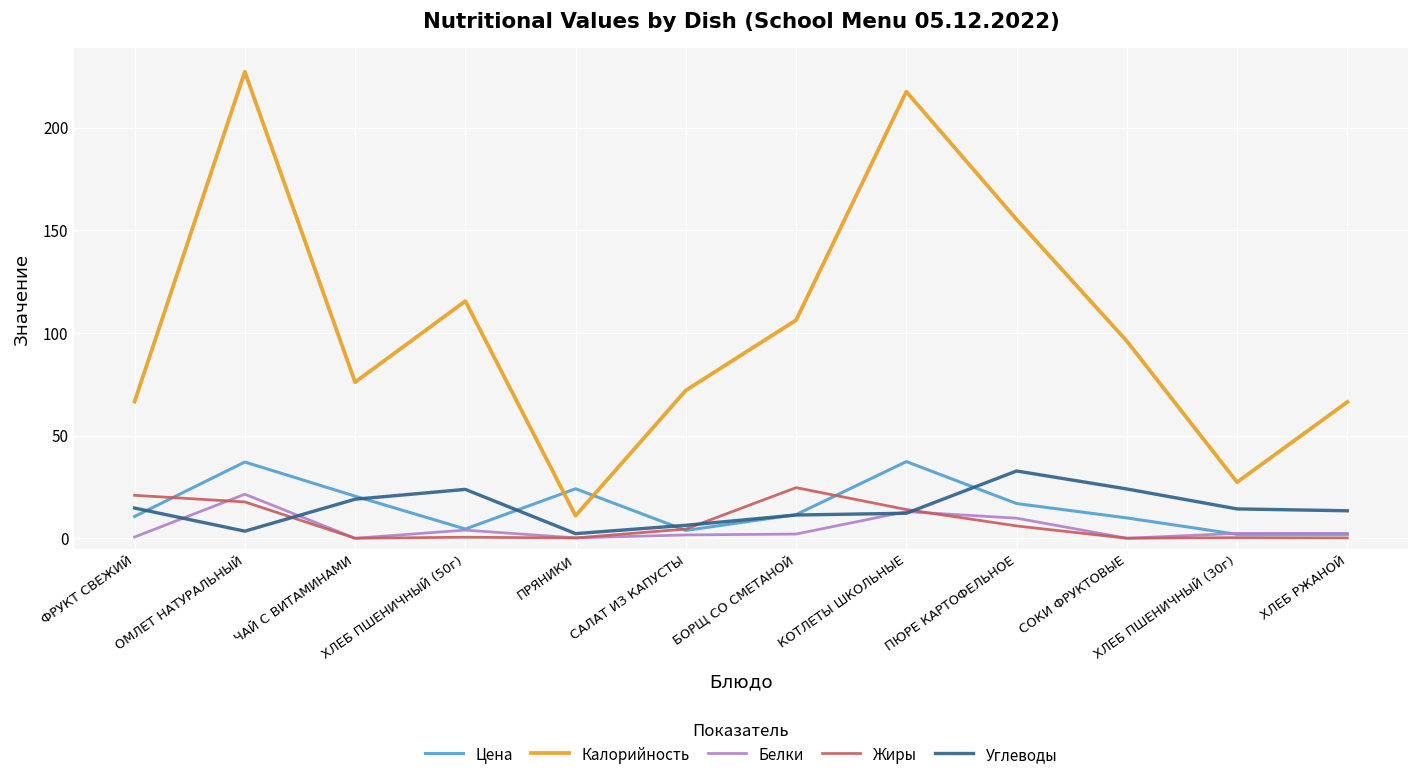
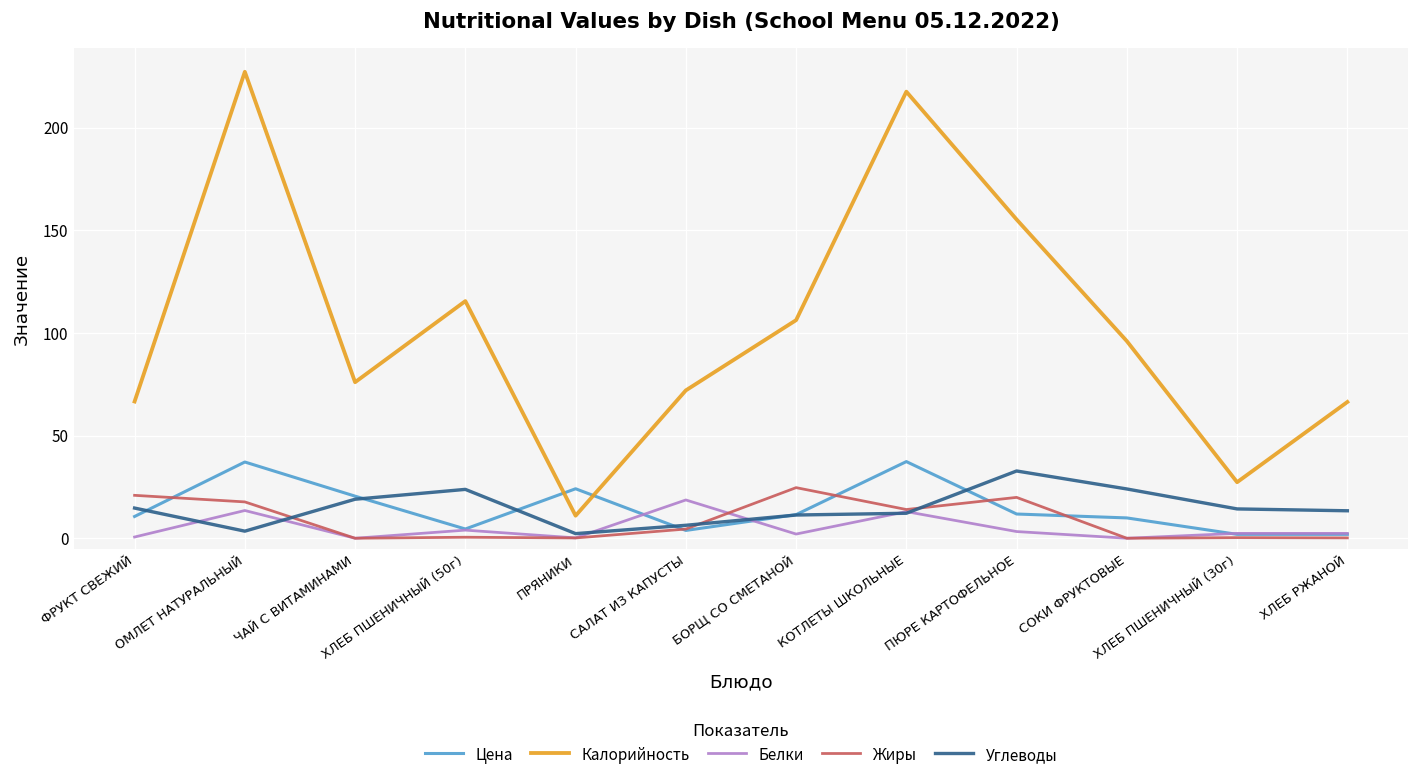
Белки, ОМЛЕТ НАТУРАЛЬНЫЙ: 21 -> 14
Белки, САЛАТ ИЗ КАПУСТЫ: 2 -> 19
Цена, ПЮРЕ КАРТОФЕЛЬНОЕ: 17 -> 12
Белки, ПЮРЕ КАРТОФЕЛЬНОЕ: 10 -> 3
Жиры, ПЮРЕ КАРТОФЕЛЬНОЕ: 6 -> 20
